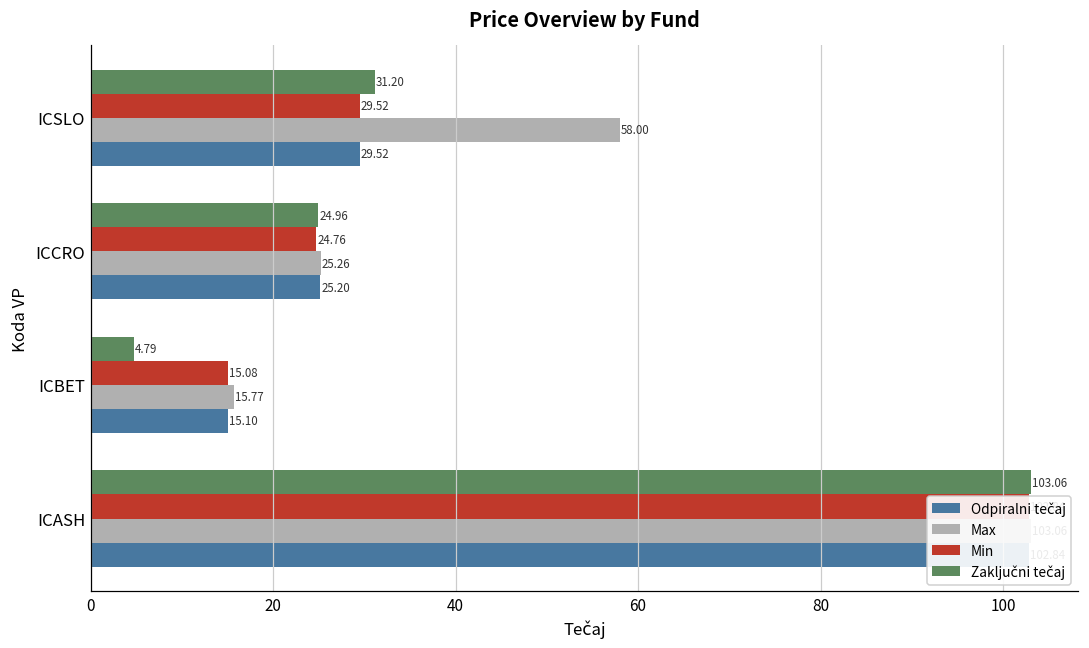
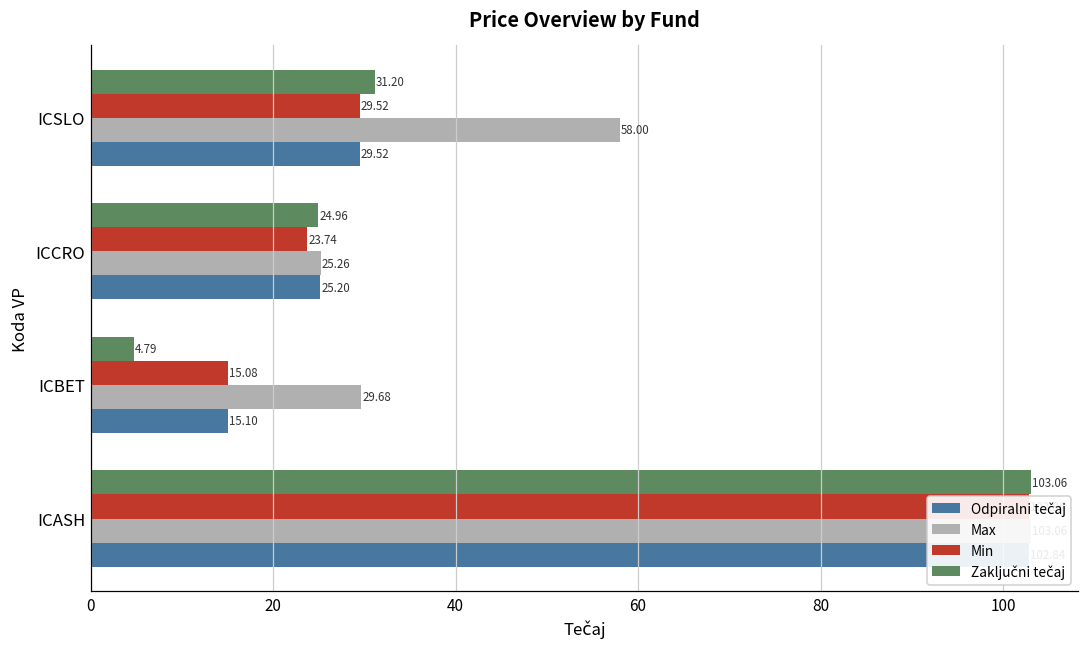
Min, ICCRO: 24.76 -> 23.74
Max, ICBET: 15.77 -> 29.68
